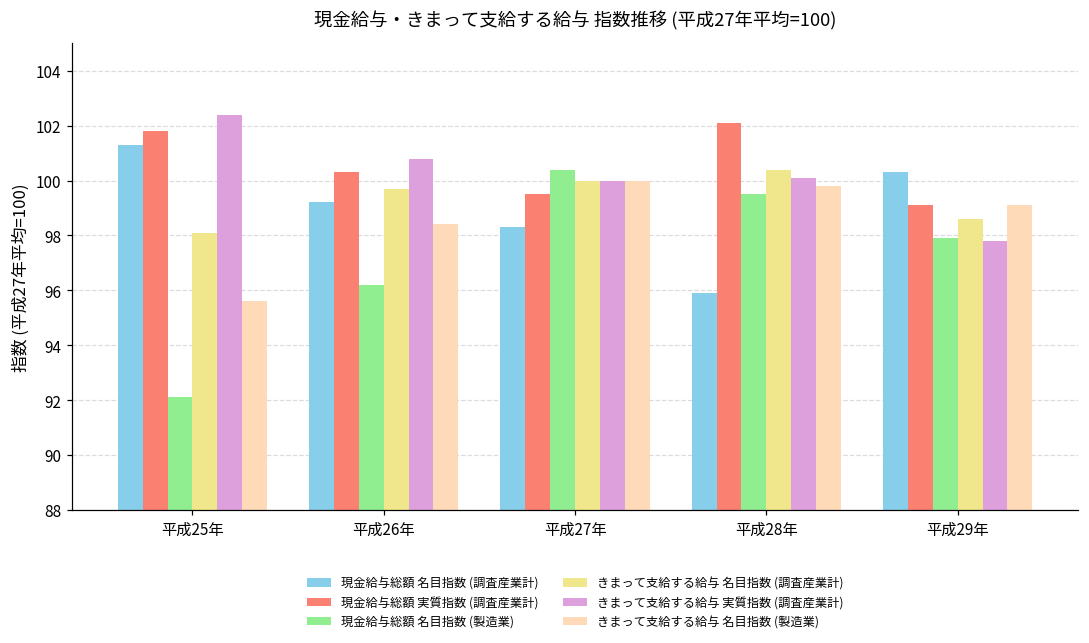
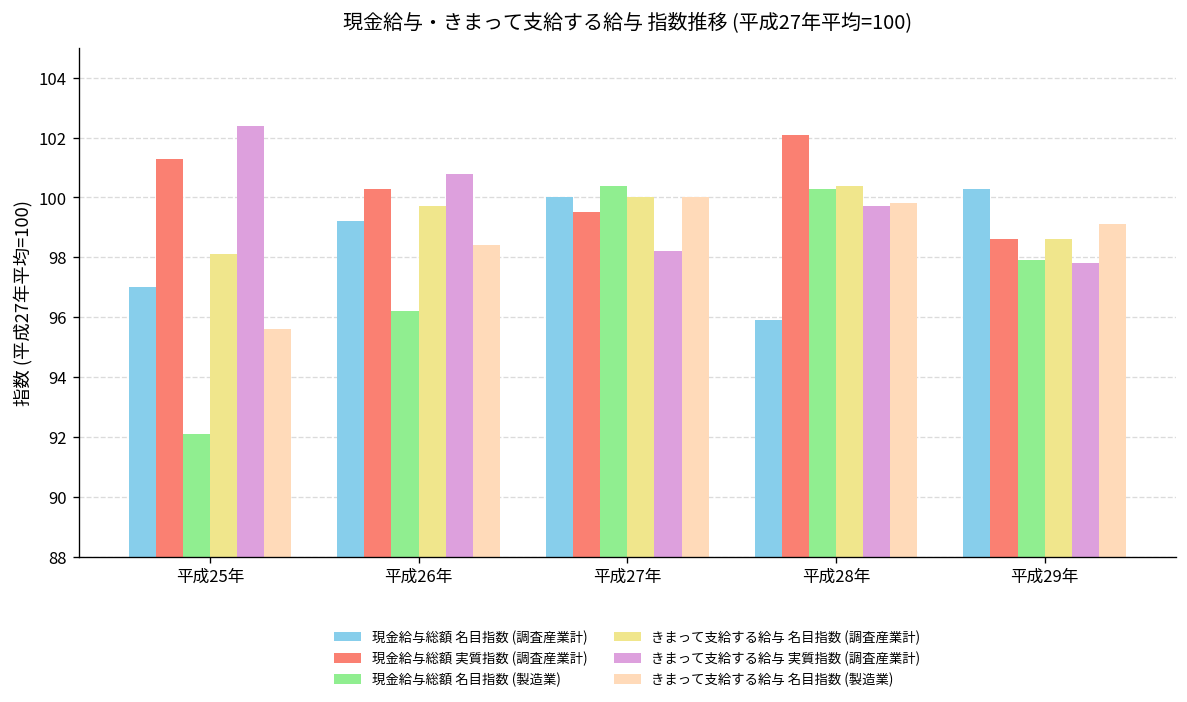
現金給与総額 名目指数 (調査産業計), 平成25年: 101.3 -> 97.0
現金給与総額 実質指数 (調査産業計), 平成25年: 101.8 -> 101.3
現金給与総額 名目指数 (調査産業計), 平成27年: 98.3 -> 100.0
きまって支給する給与 実質指数 (調査産業計), 平成27年: 100.0 -> 98.2
現金給与総額 名目指数 (製造業), 平成28年: 99.5 -> 100.3
きまって支給する給与 実質指数 (調査産業計), 平成28年: 100.1 -> 99.7
現金給与総額 実質指数 (調査産業計), 平成29年: 99.1 -> 98.6
